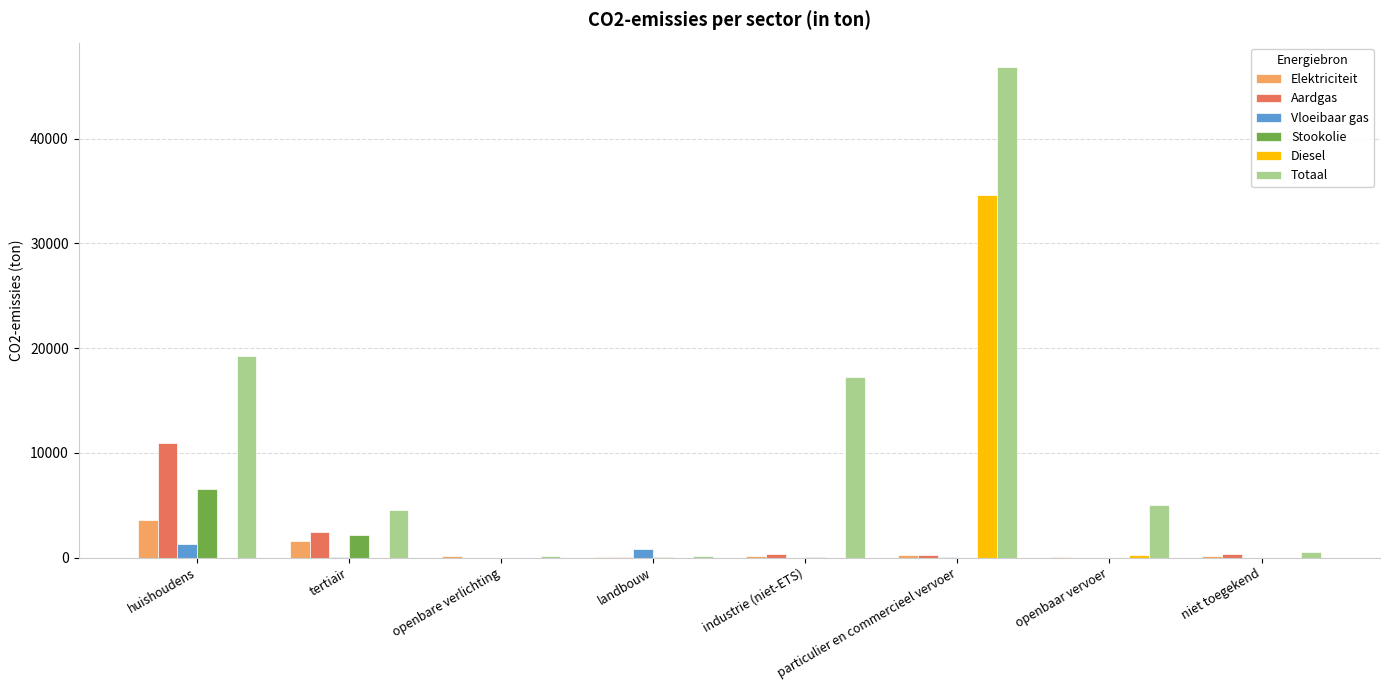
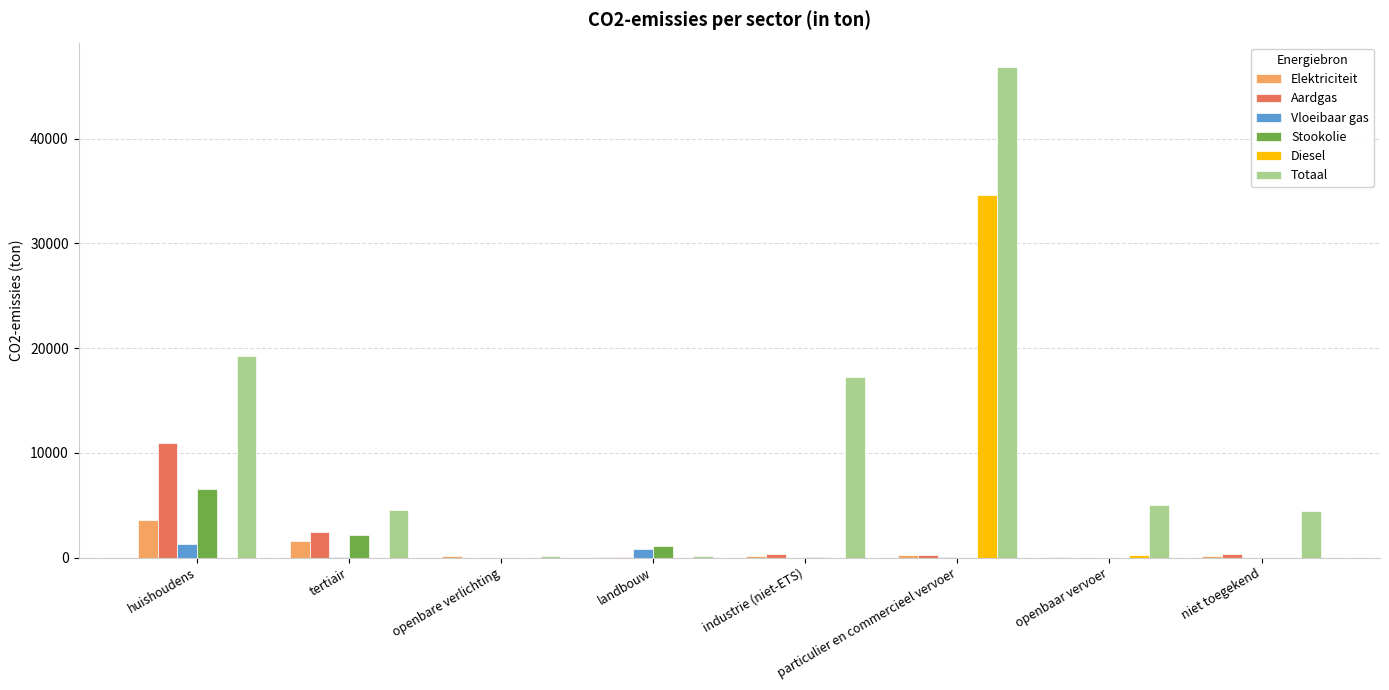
Stookolie, landbouw: 100 -> 1100
Totaal, niet toegekend: 500 -> 4500
